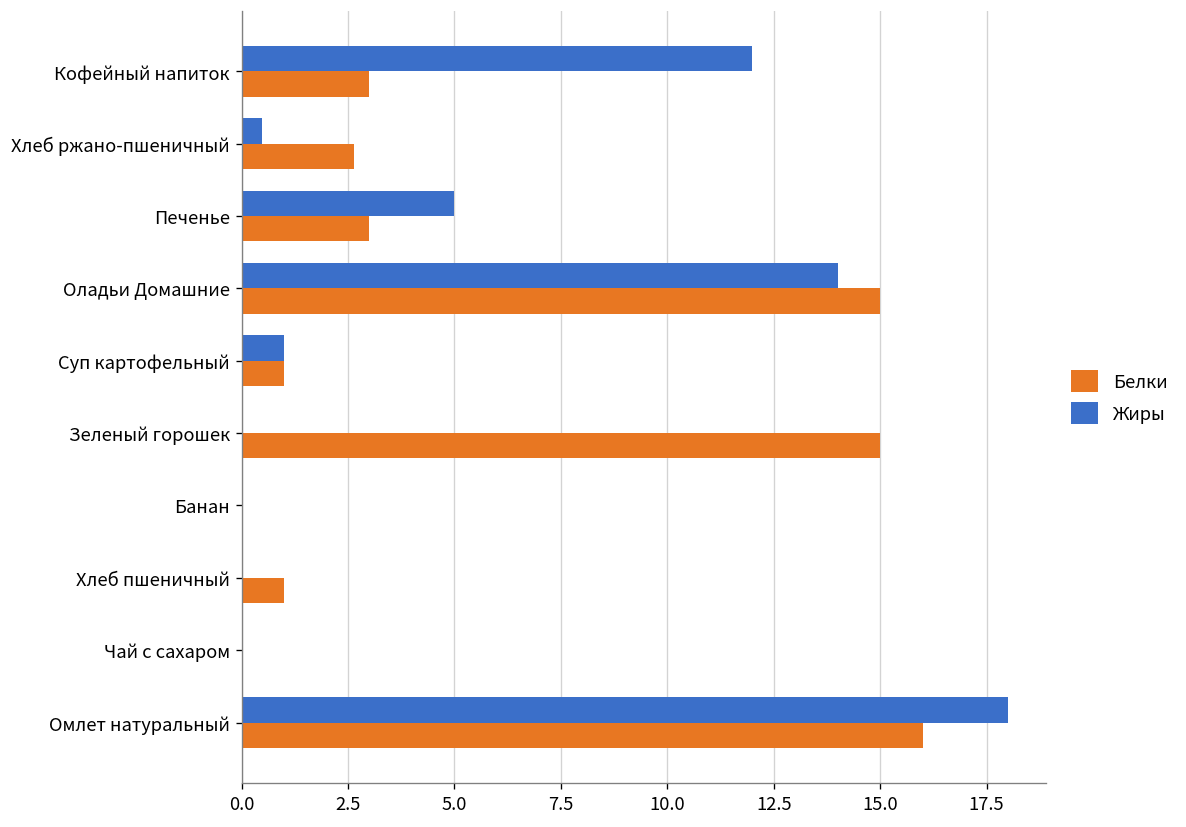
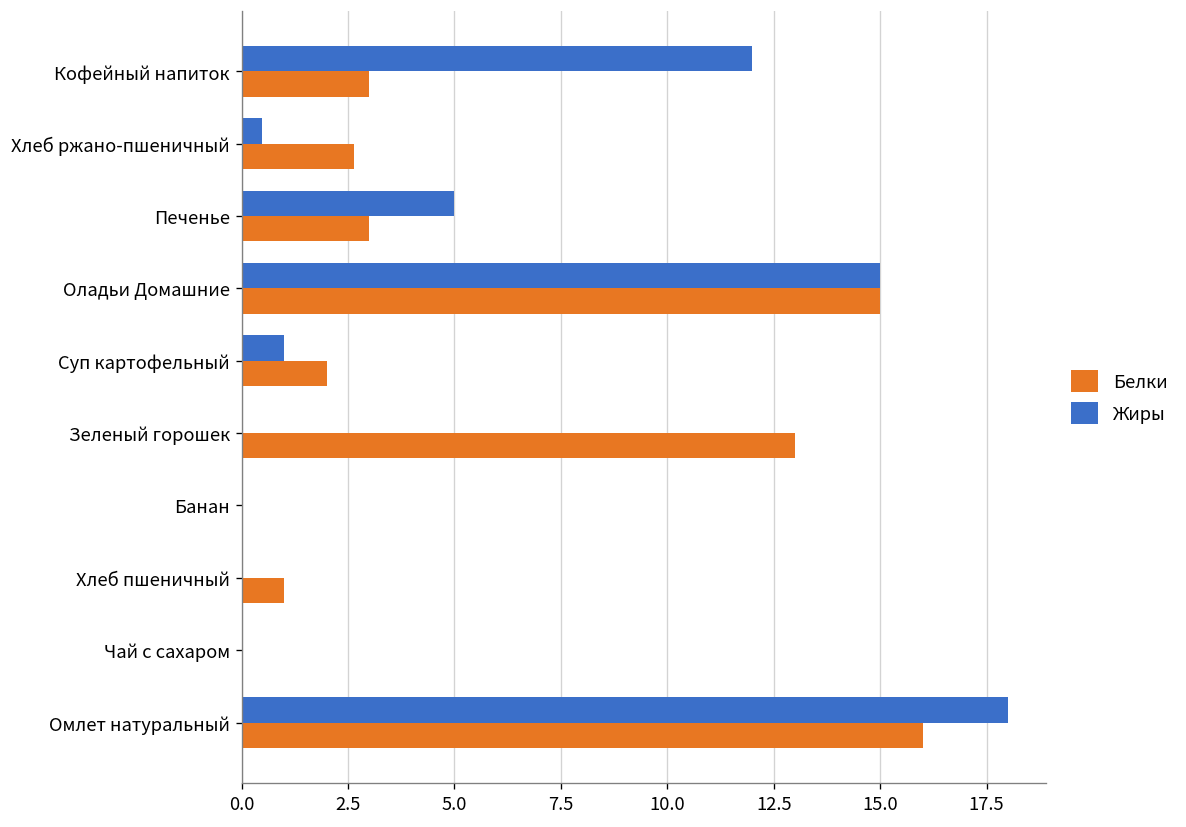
Жиры, Оладьи Домашние: 14 -> 15
Белки, Суп картофельный: 1 -> 2
Белки, Зеленый горошек: 15 -> 13
